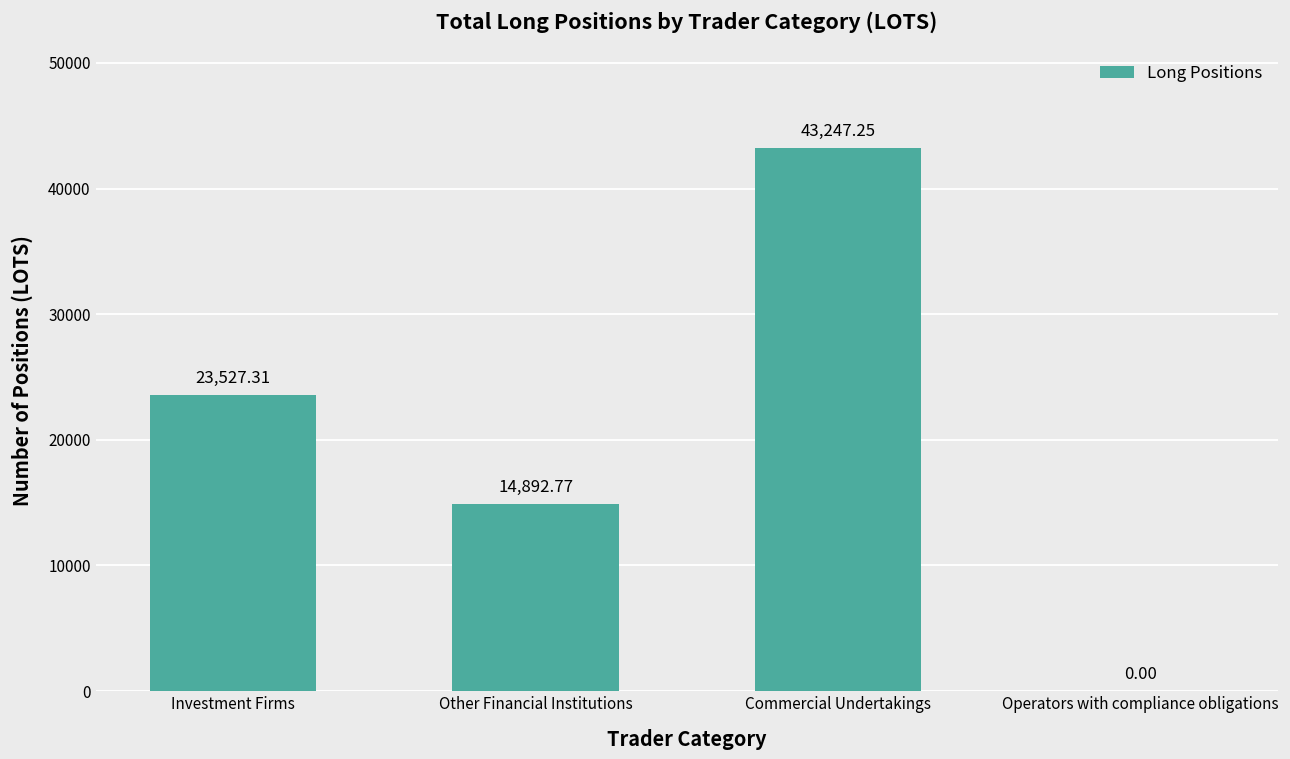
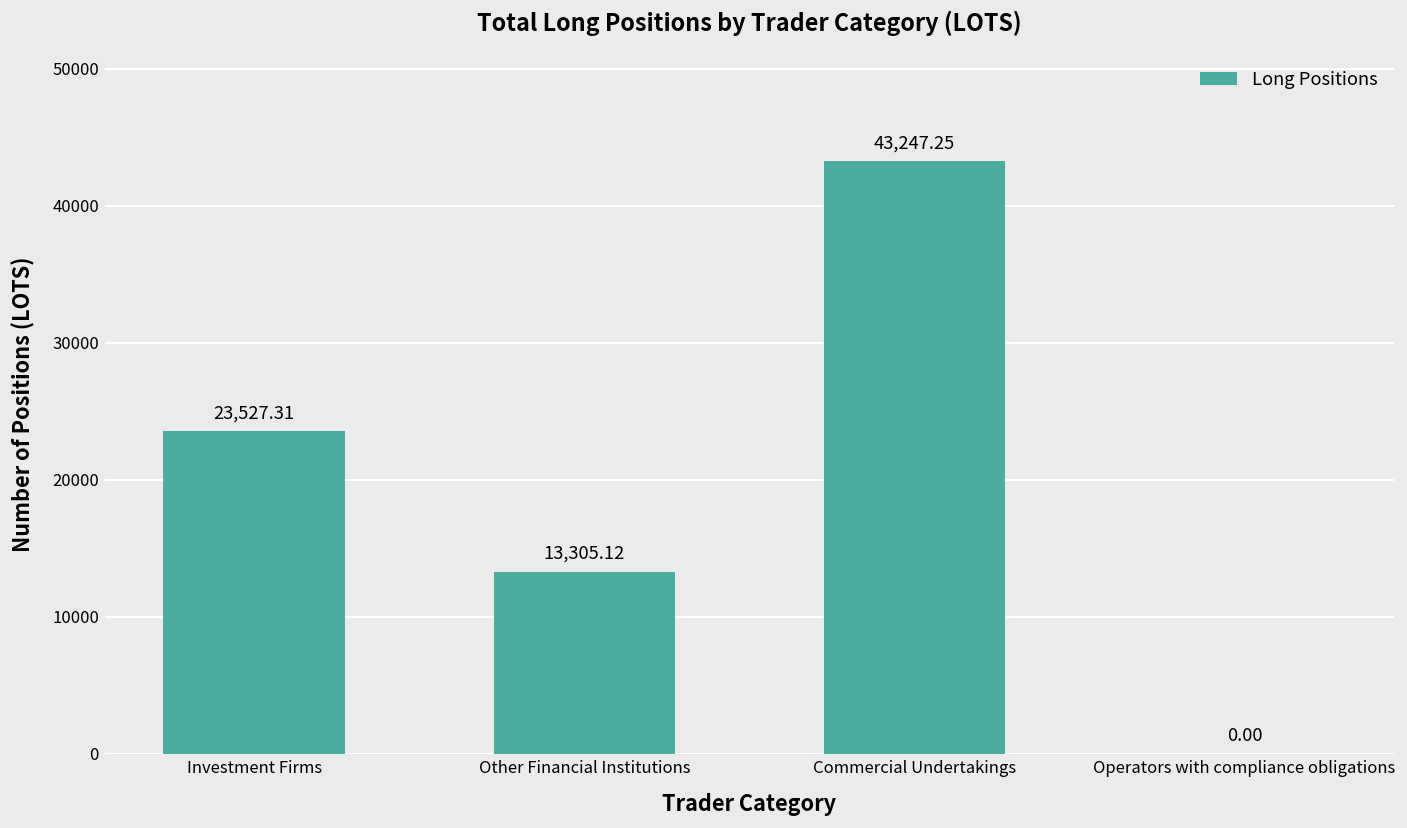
Other Financial Institutions: 14,892.77 -> 13,305.12
